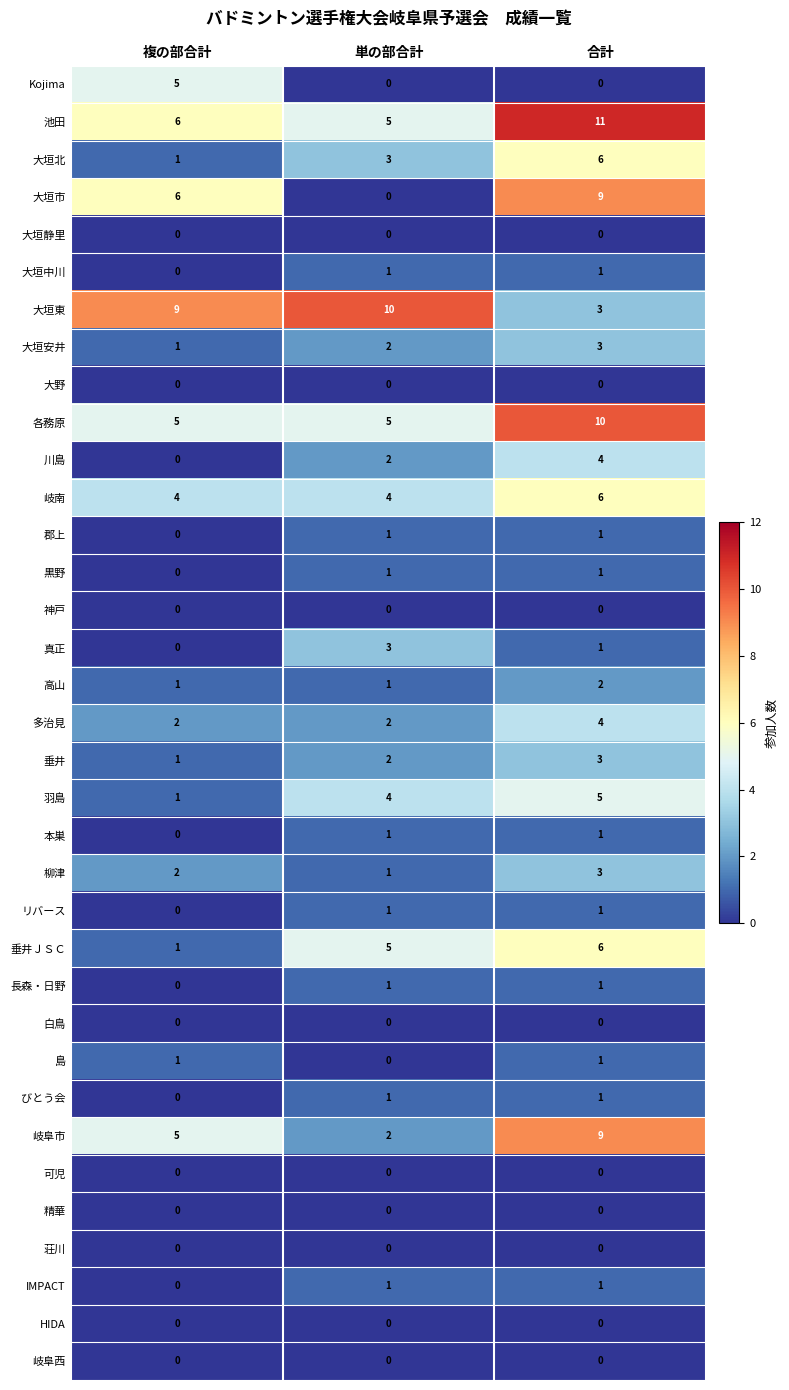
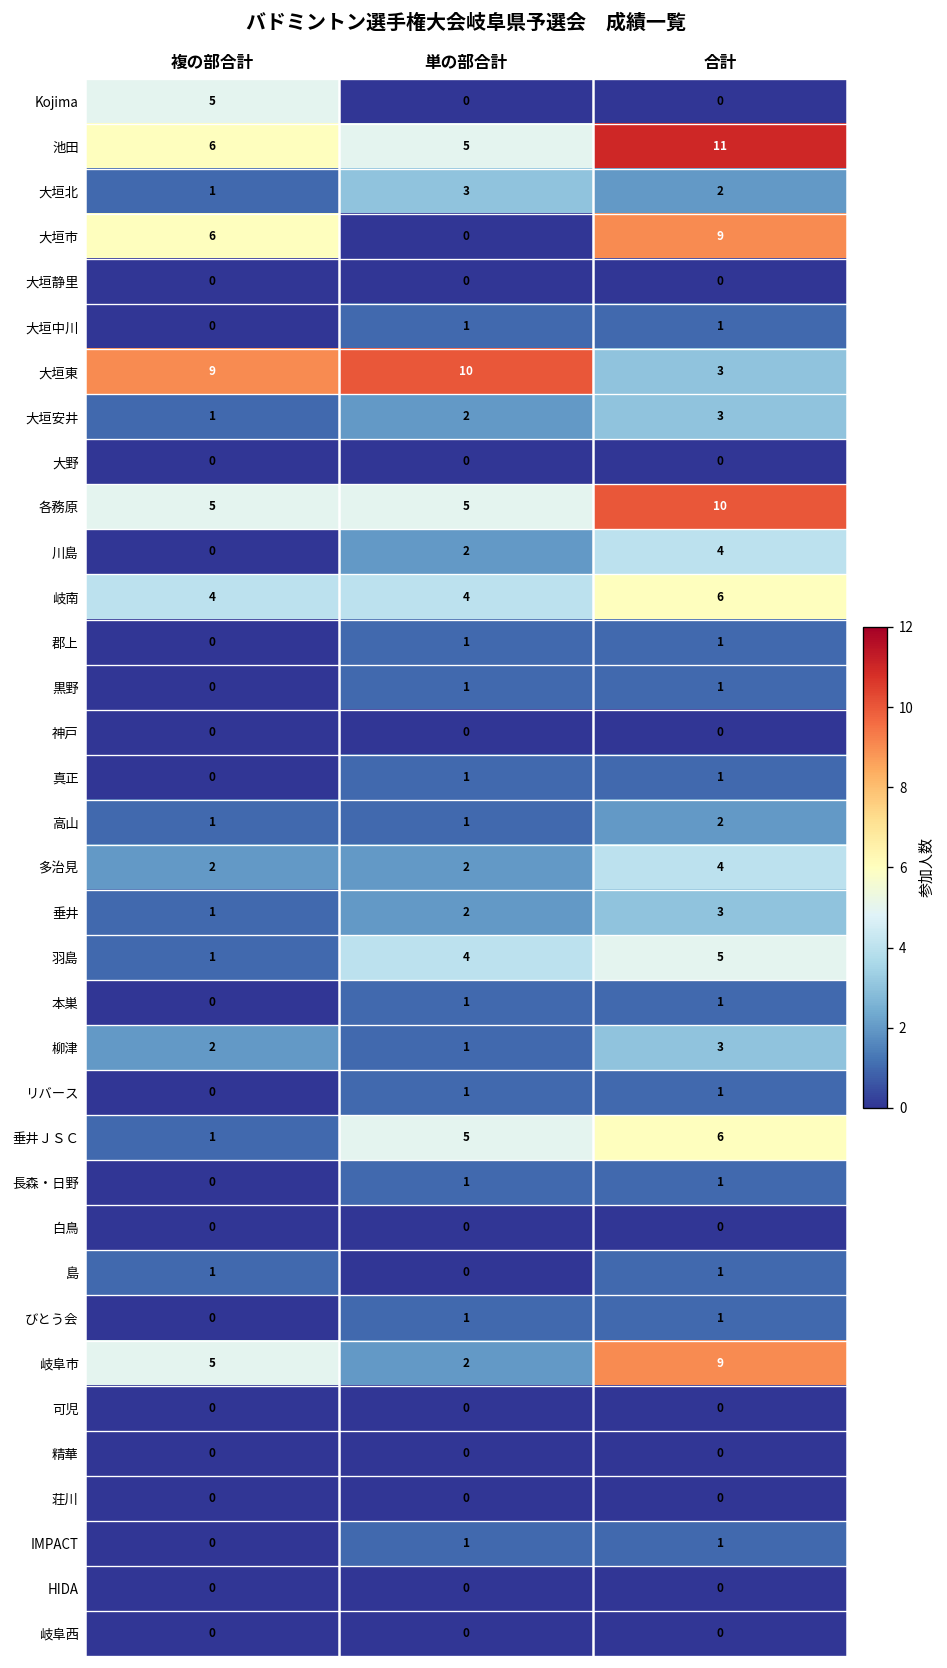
大垣北, 合計: 6 -> 2
真正, 単の部合計: 3 -> 1
